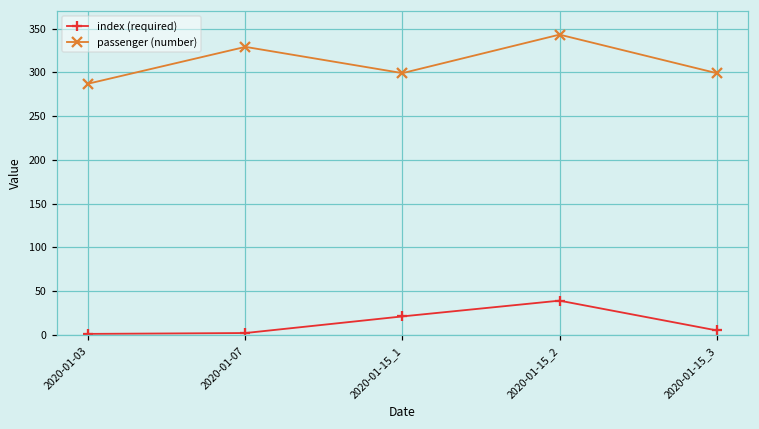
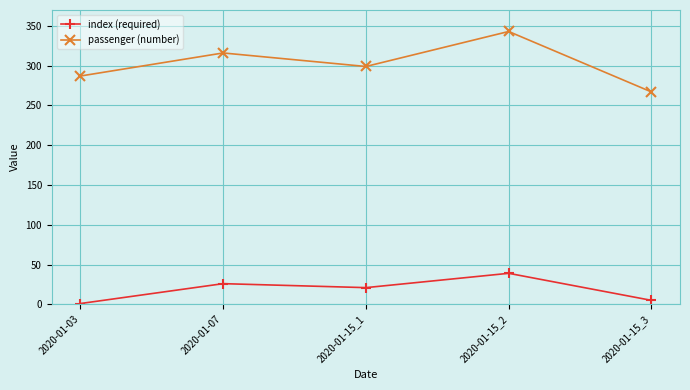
index (required), 2020-01-07: 0 -> 30
passenger (number), 2020-01-07: 330 -> 320
passenger (number), 2020-01-15_3: 300 -> 270
